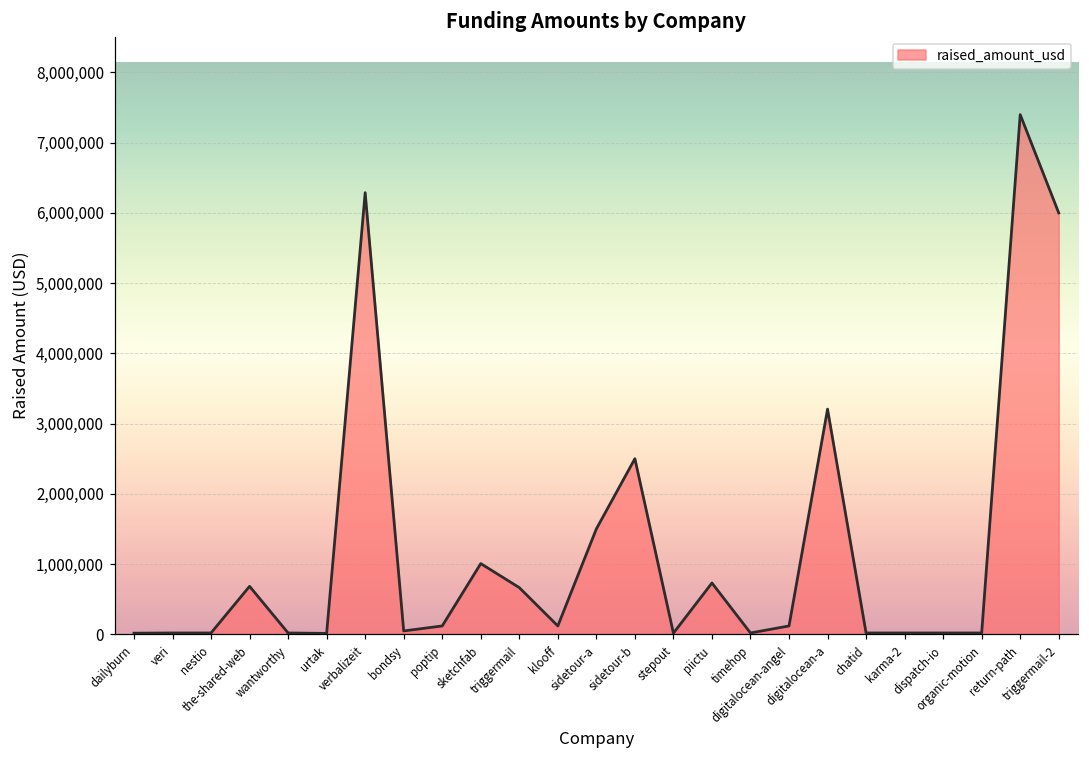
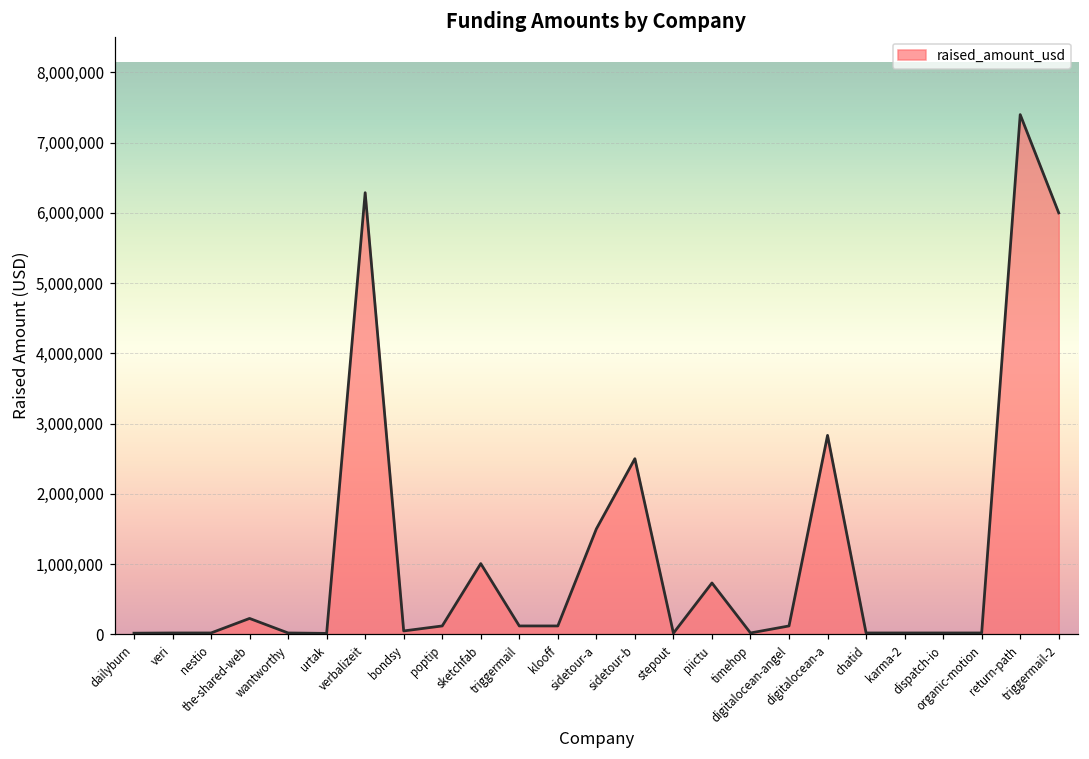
the-shared-web: 700,000 -> 200,000
triggermail: 700,000 -> 100,000
digitalocean-a: 3,200,000 -> 2,800,000
